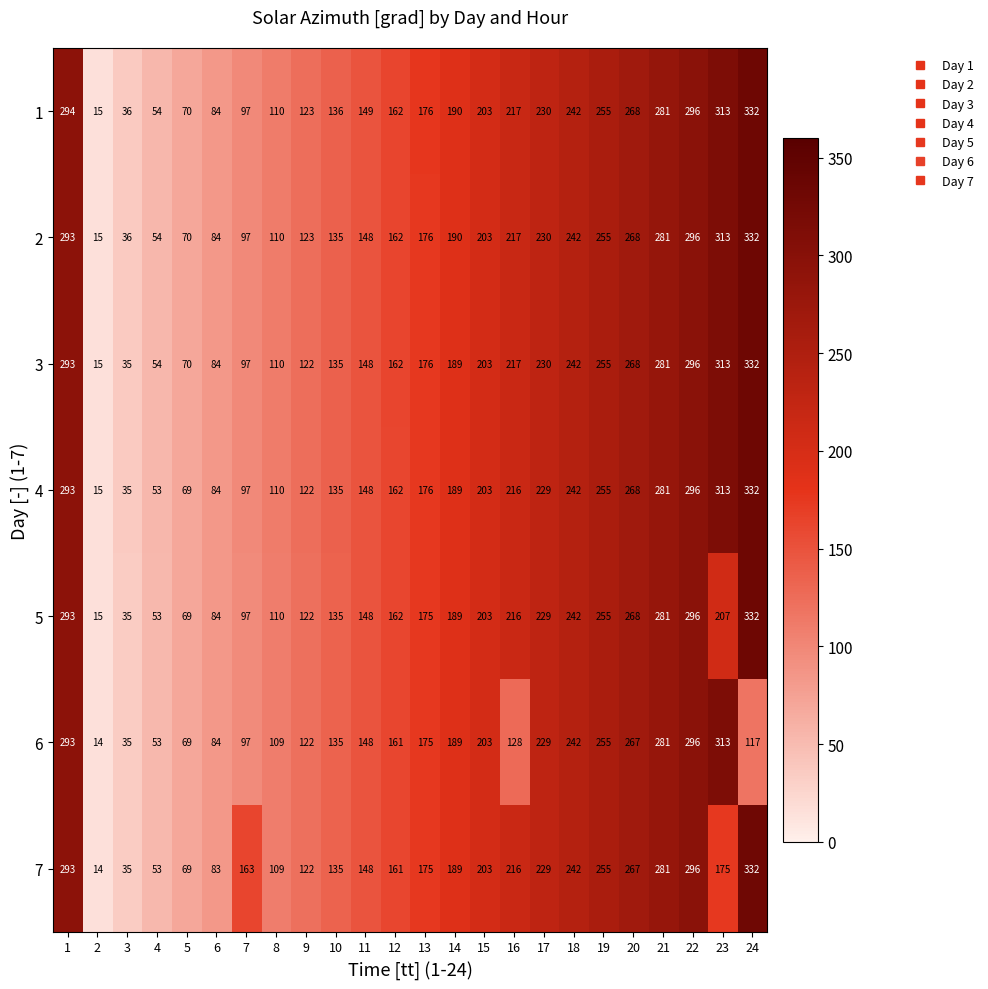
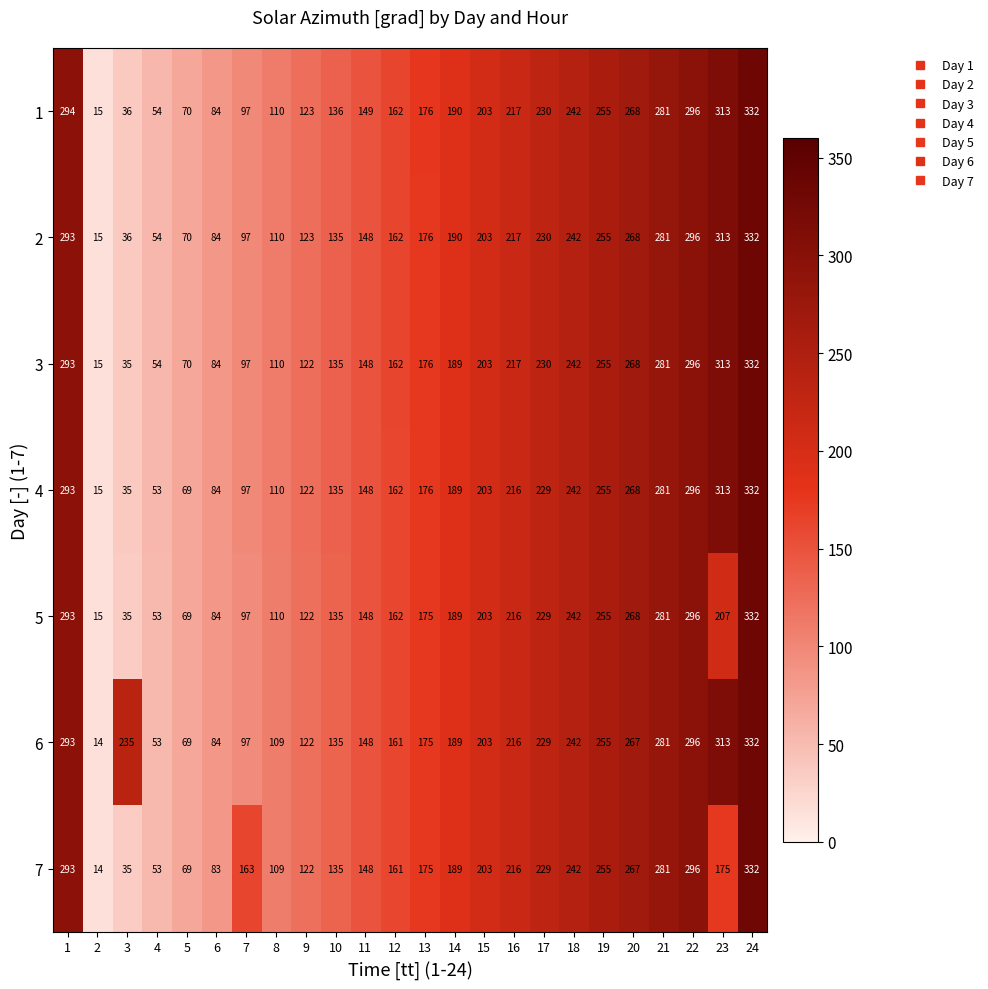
6, 3: 35 -> 235
6, 16: 128 -> 216
6, 24: 117 -> 332
